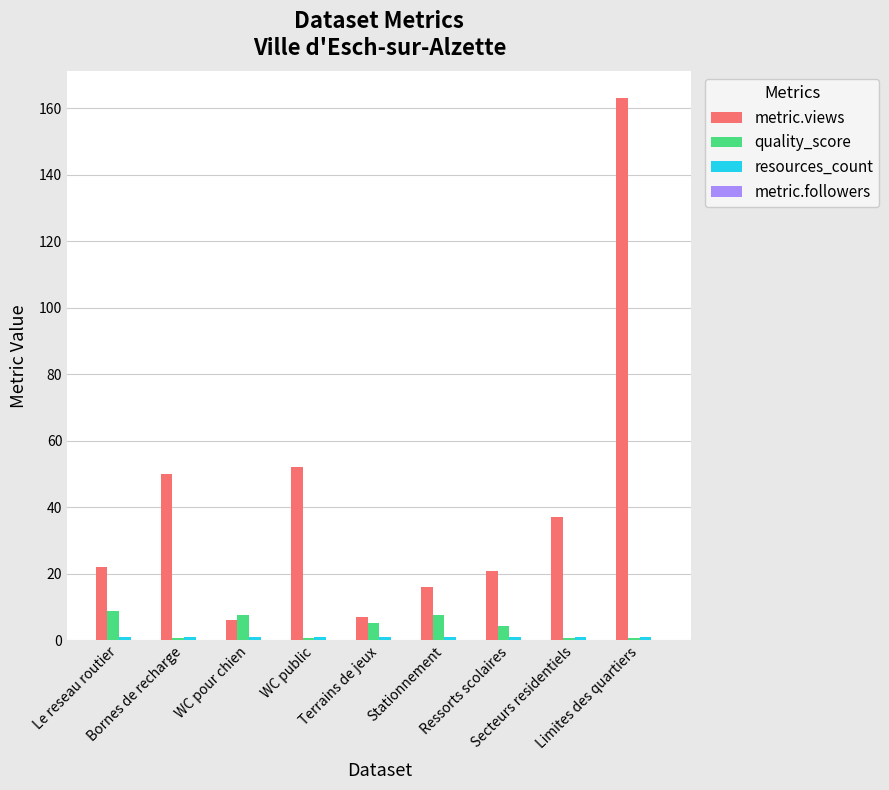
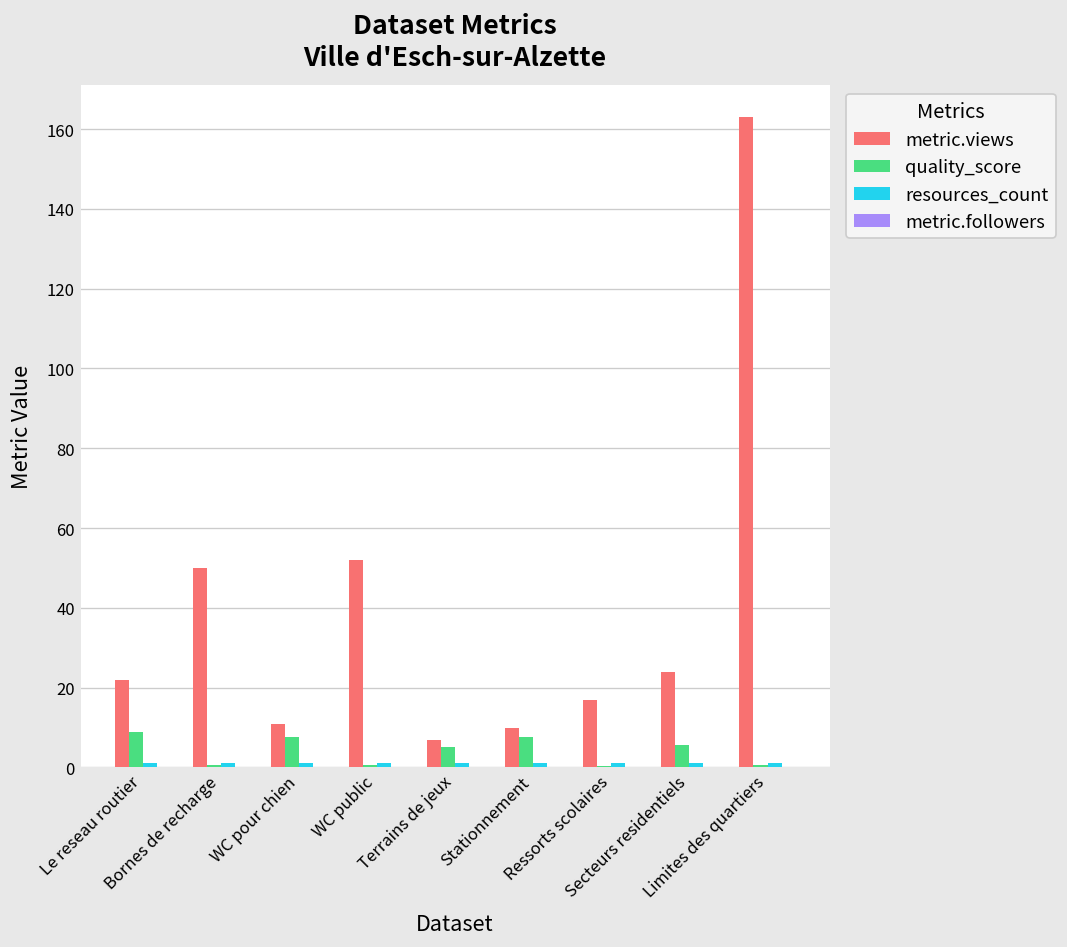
metric.views, WC pour chien: 6 -> 11
metric.views, Stationnement: 16 -> 10
metric.views, Ressorts scolaires: 21 -> 17
quality_score, Ressorts scolaires: 4 -> 0
metric.views, Secteurs residentiels: 37 -> 24
quality_score, Secteurs residentiels: 1 -> 6
